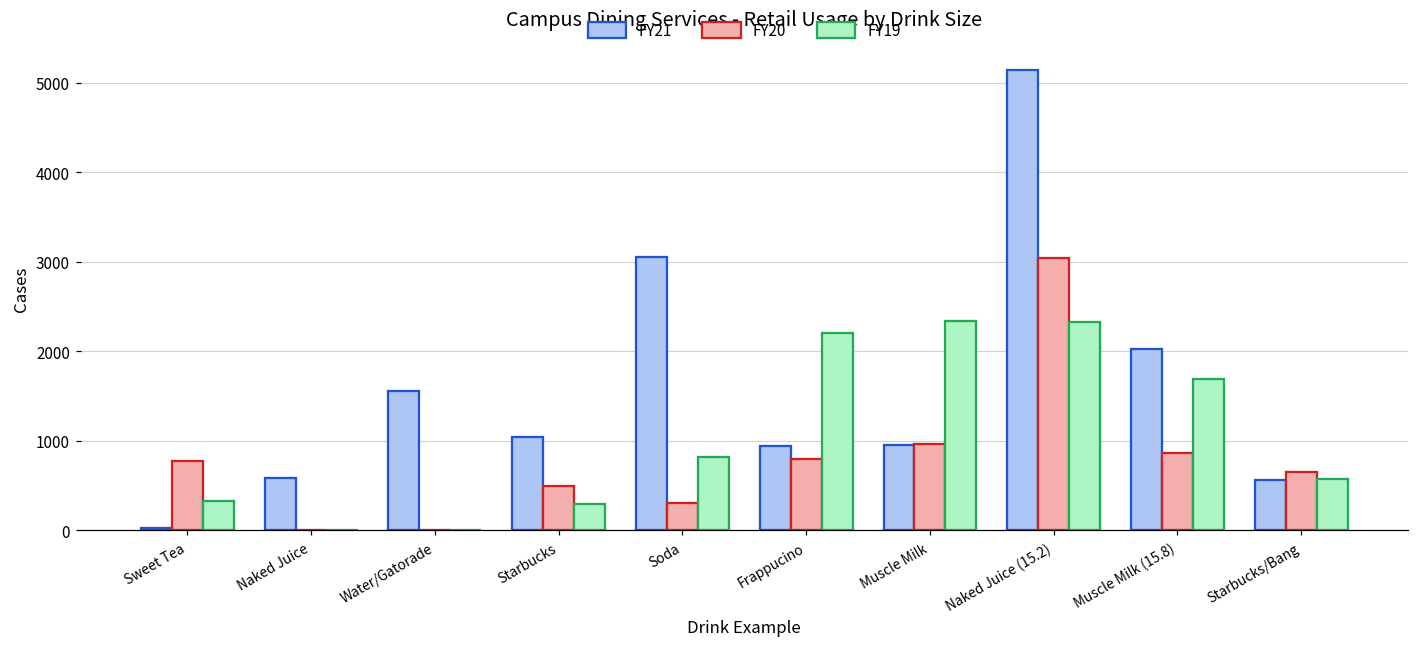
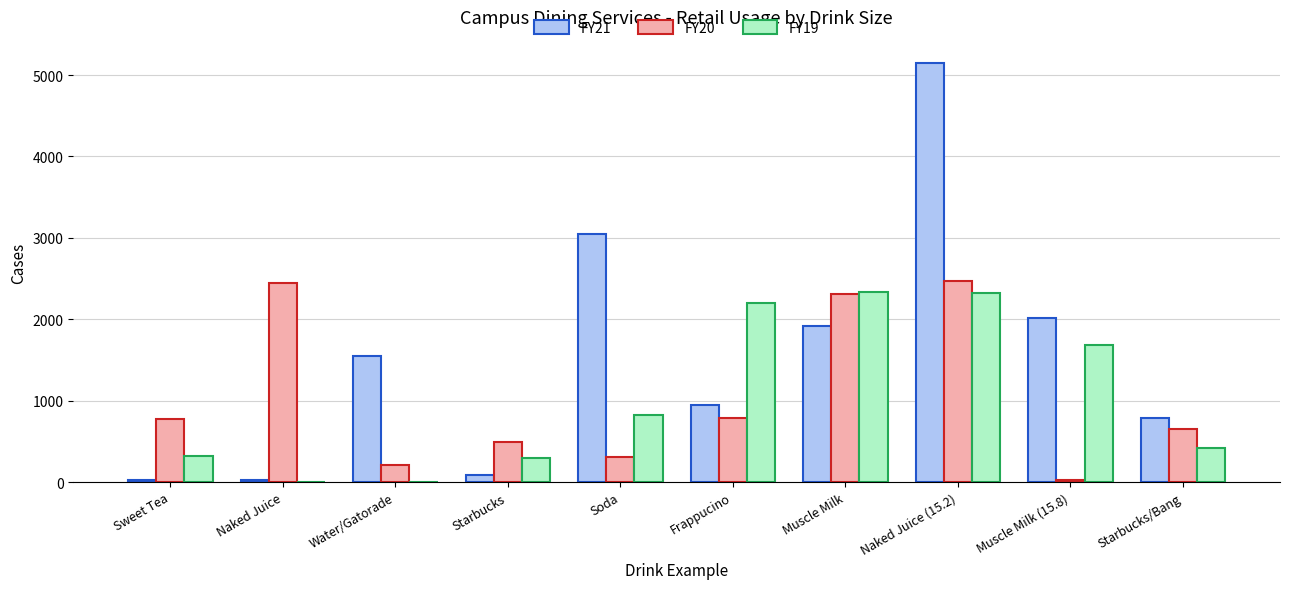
FY21, Naked Juice: 600 -> 0
FY20, Naked Juice: 0 -> 2400
FY20, Water/Gatorade: 0 -> 200
FY21, Starbucks: 1000 -> 100
FY21, Muscle Milk: 1000 -> 1900
FY20, Muscle Milk: 1000 -> 2300
FY20, Naked Juice (15.2): 3000 -> 2500
FY20, Muscle Milk (15.8): 900 -> 0
FY21, Starbucks/Bang: 600 -> 800
FY19, Starbucks/Bang: 600 -> 400
